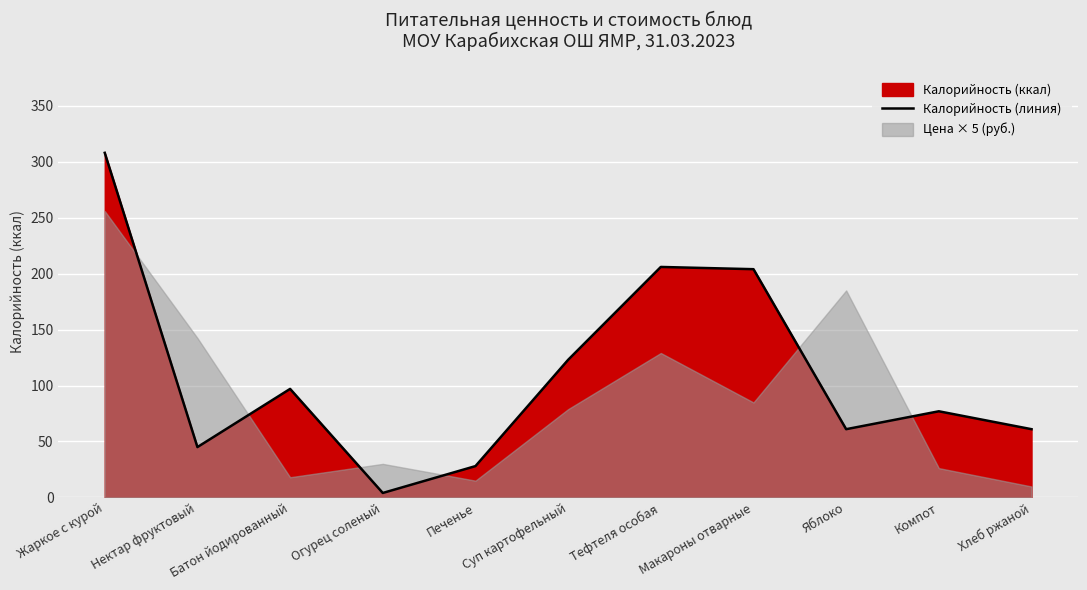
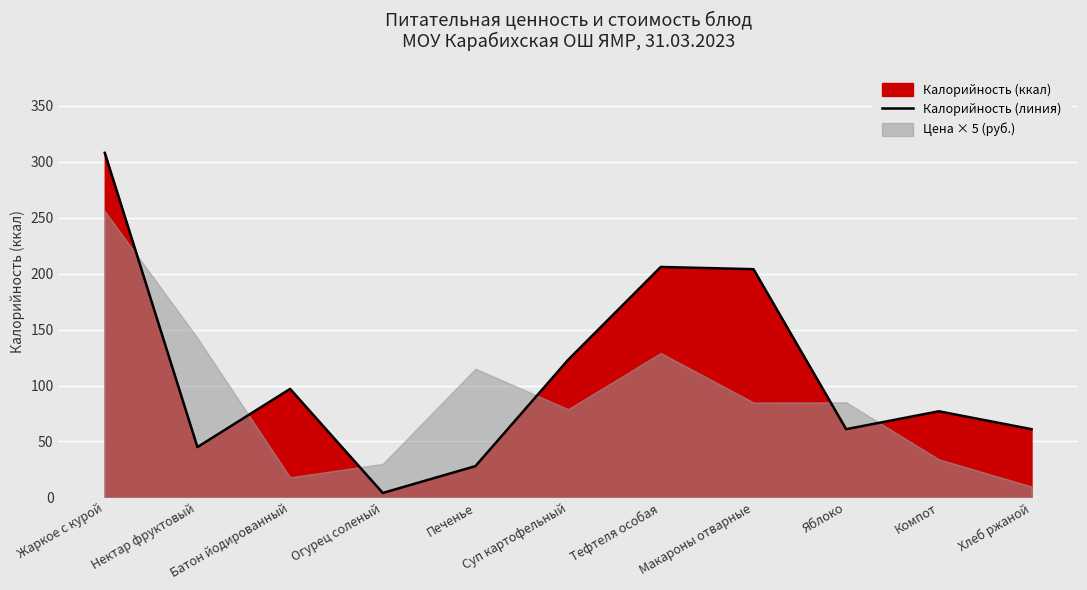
Цена × 5 (руб.), Печенье: 15 -> 115
Цена × 5 (руб.), Яблоко: 185 -> 85
Цена × 5 (руб.), Компот: 26 -> 34
